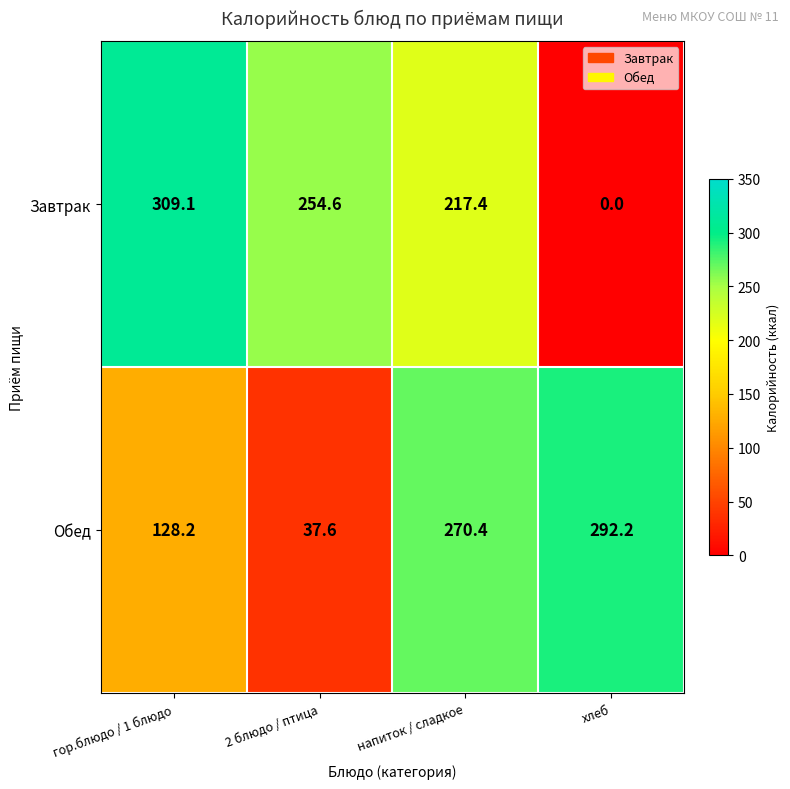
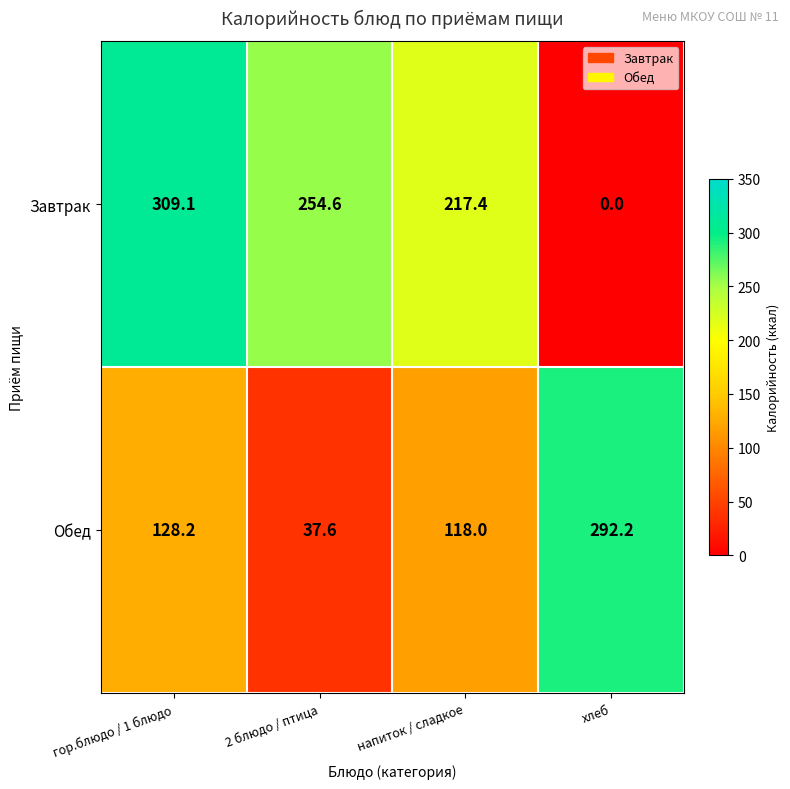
Обед, напиток / сладкое: 270.4 -> 118.0
